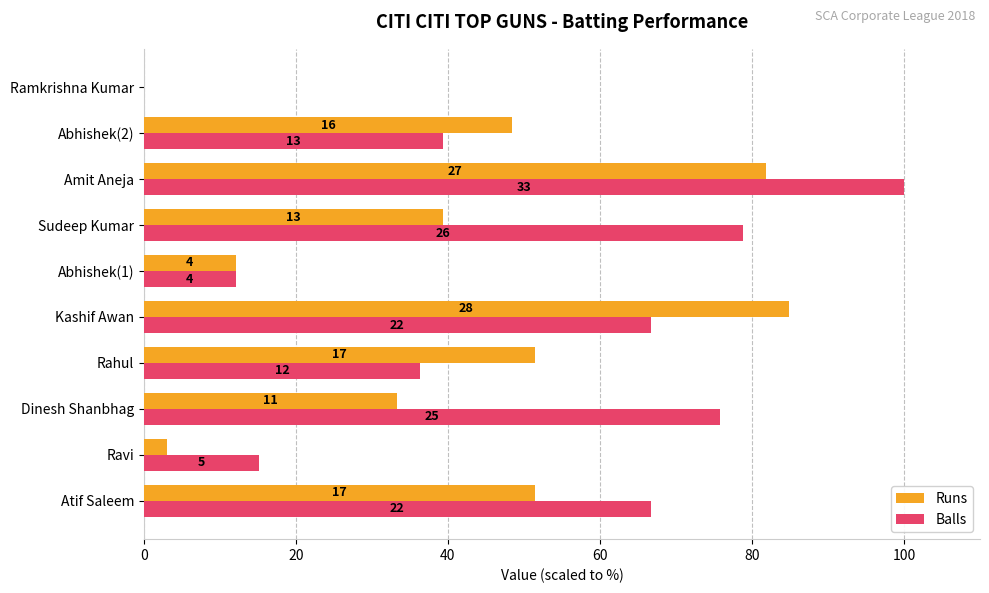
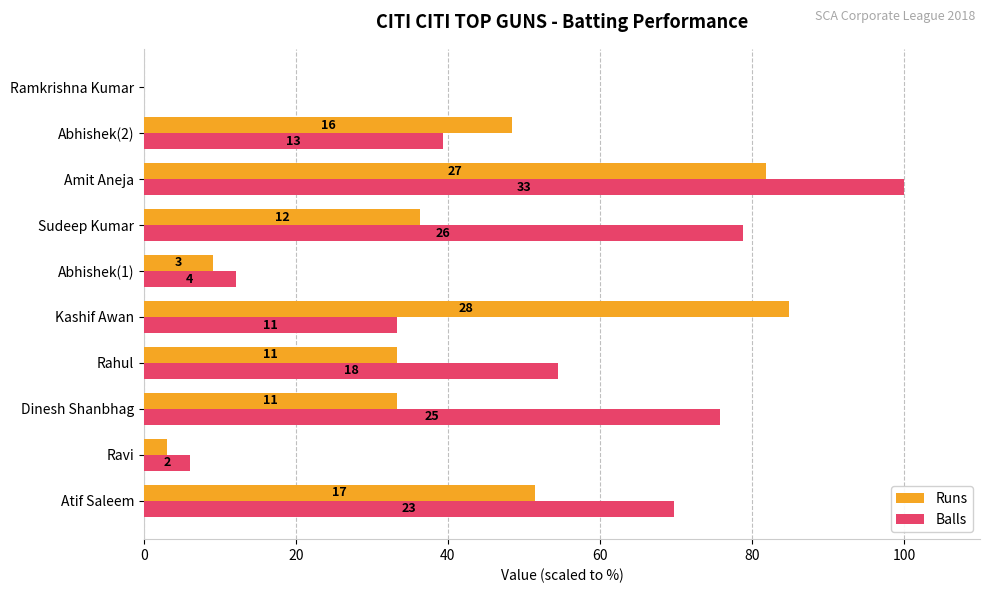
Runs, Sudeep Kumar: 13 -> 12
Runs, Abhishek(1): 4 -> 3
Balls, Kashif Awan: 22 -> 11
Runs, Rahul: 17 -> 11
Balls, Rahul: 12 -> 18
Balls, Ravi: 5 -> 2
Balls, Atif Saleem: 22 -> 23
